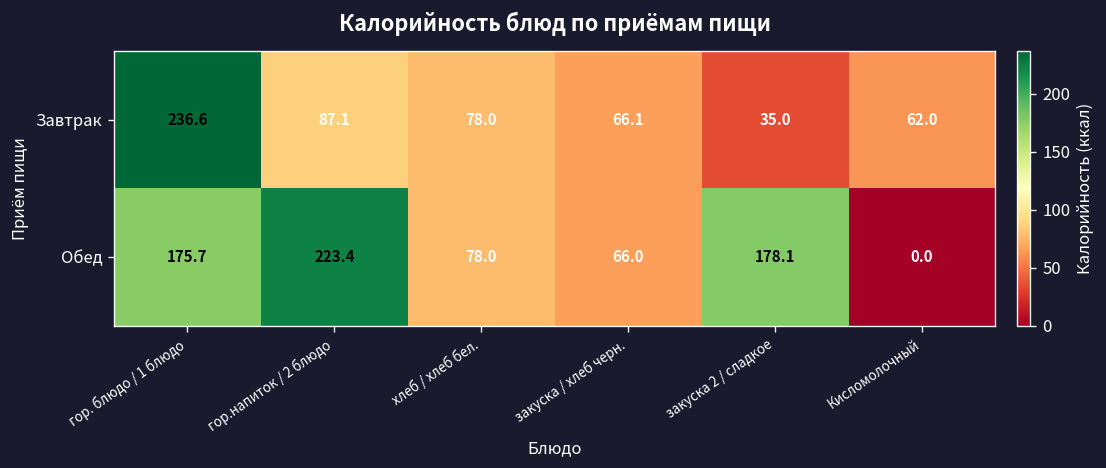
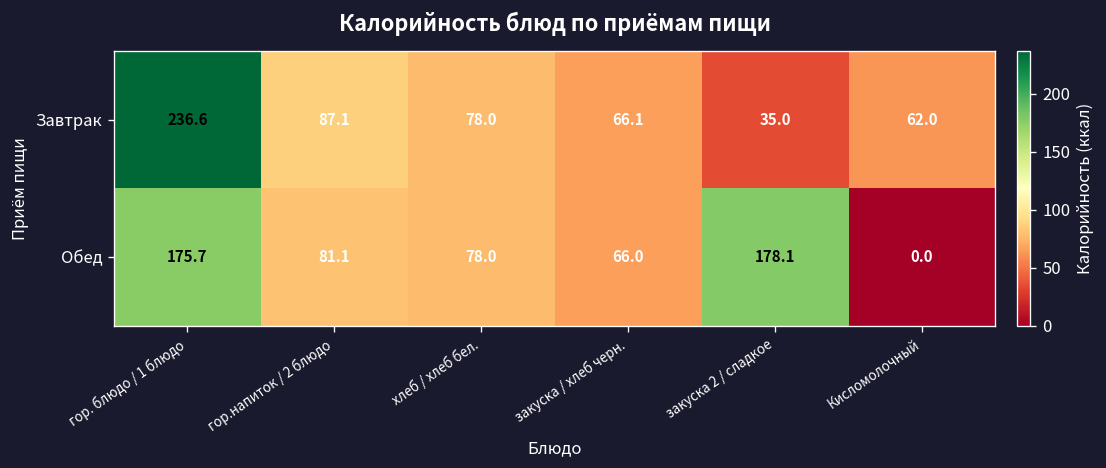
Обед, гор.напиток / 2 блюдо: 223.4 -> 81.1
